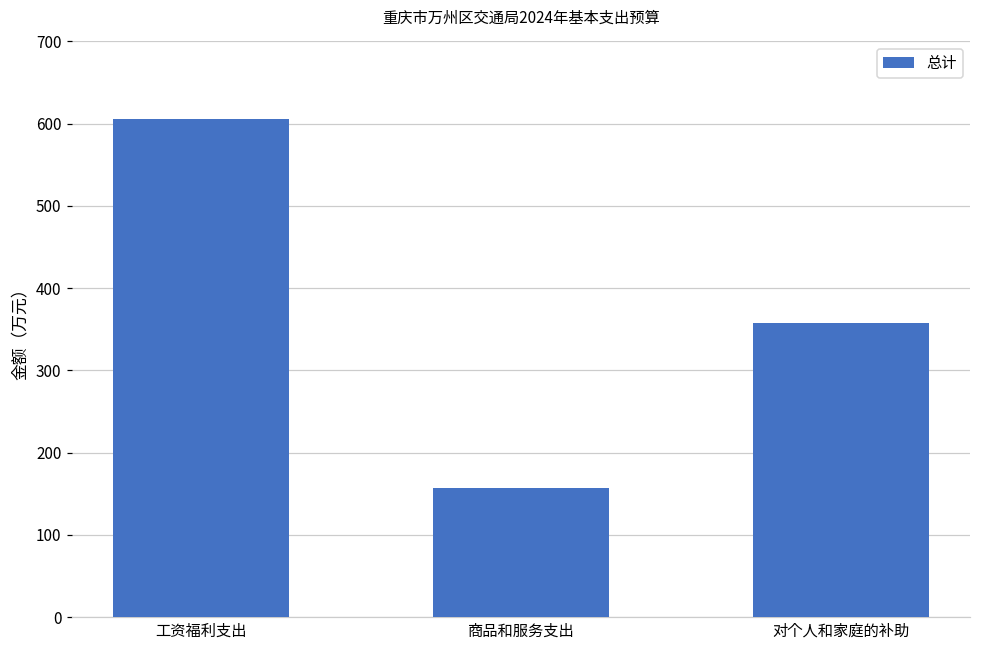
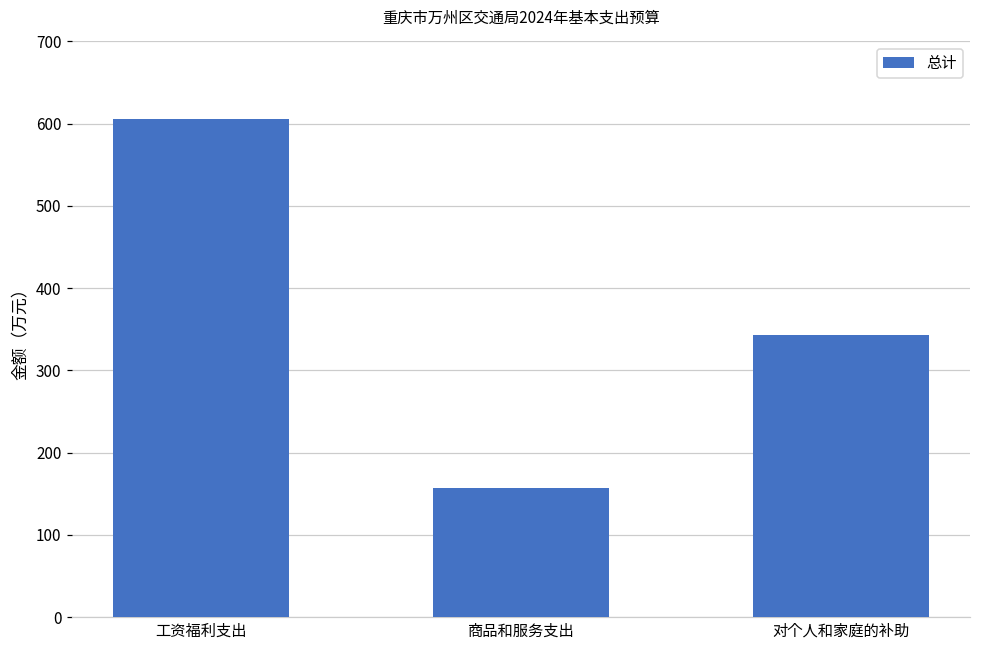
对个人和家庭的补助: 360 -> 340
